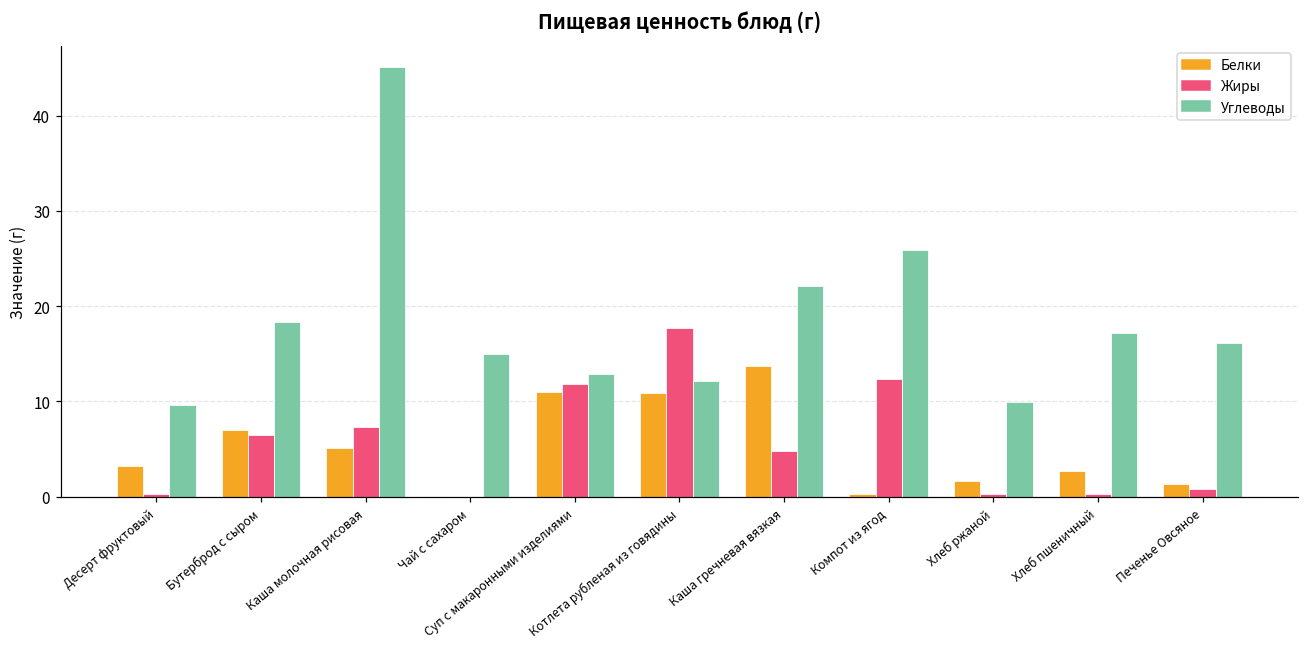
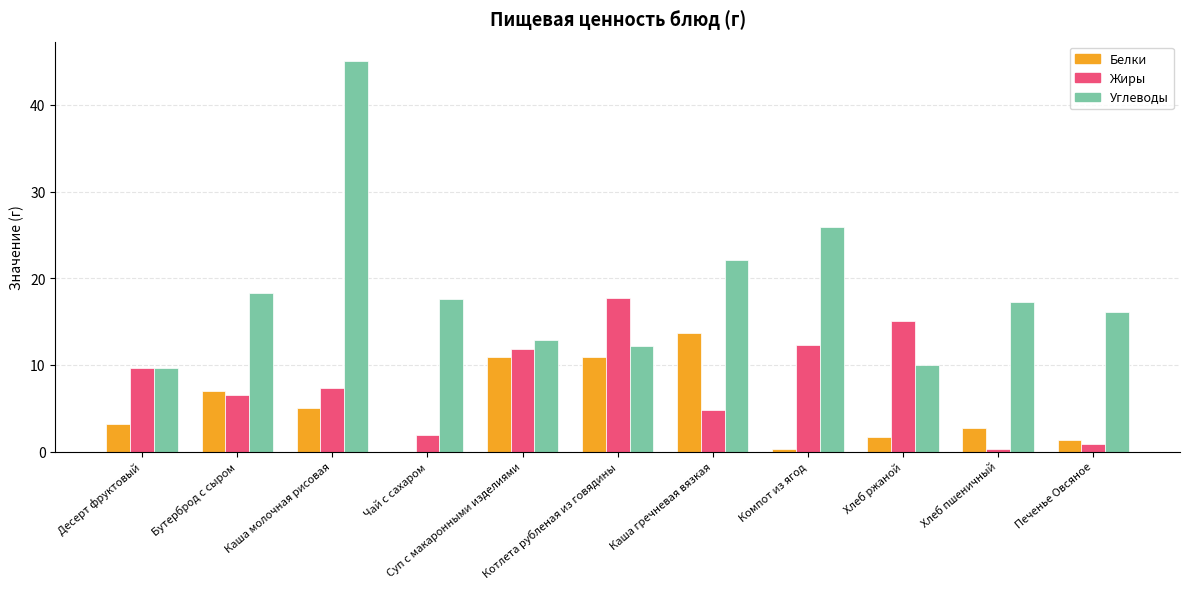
Жиры, Десерт фруктовый: 0 -> 10
Жиры, Чай с сахаром: 0 -> 2
Углеводы, Чай с сахаром: 15 -> 18
Жиры, Хлеб ржаной: 0 -> 15
